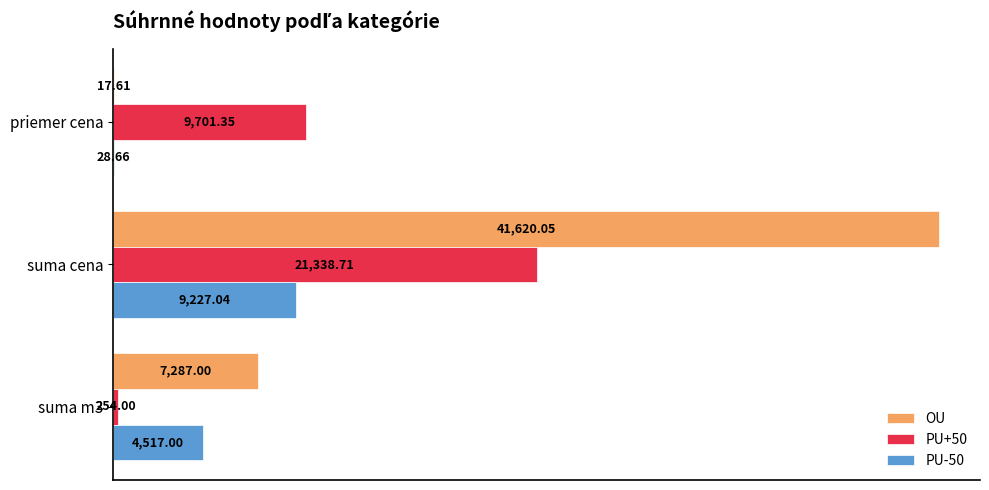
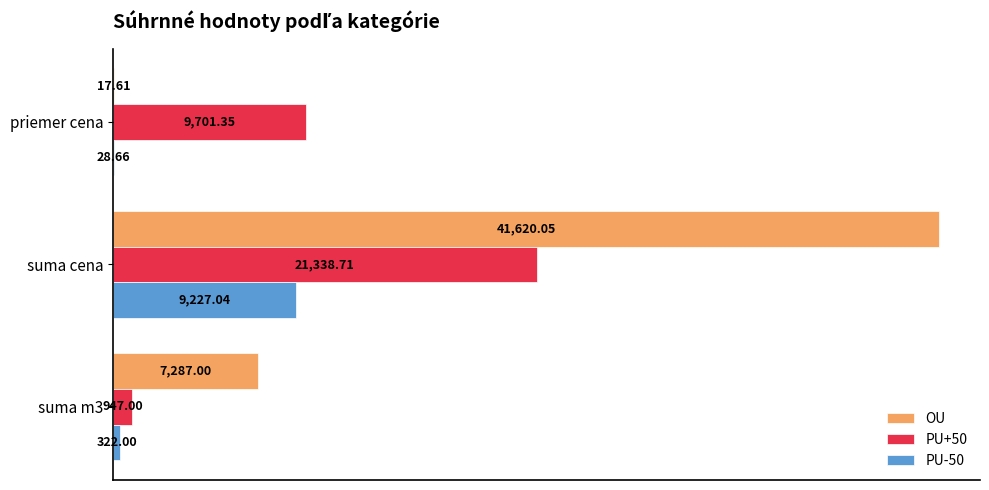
PU+50, suma m3: 254.00 -> 947.00
PU-50, suma m3: 4,517.00 -> 322.00
